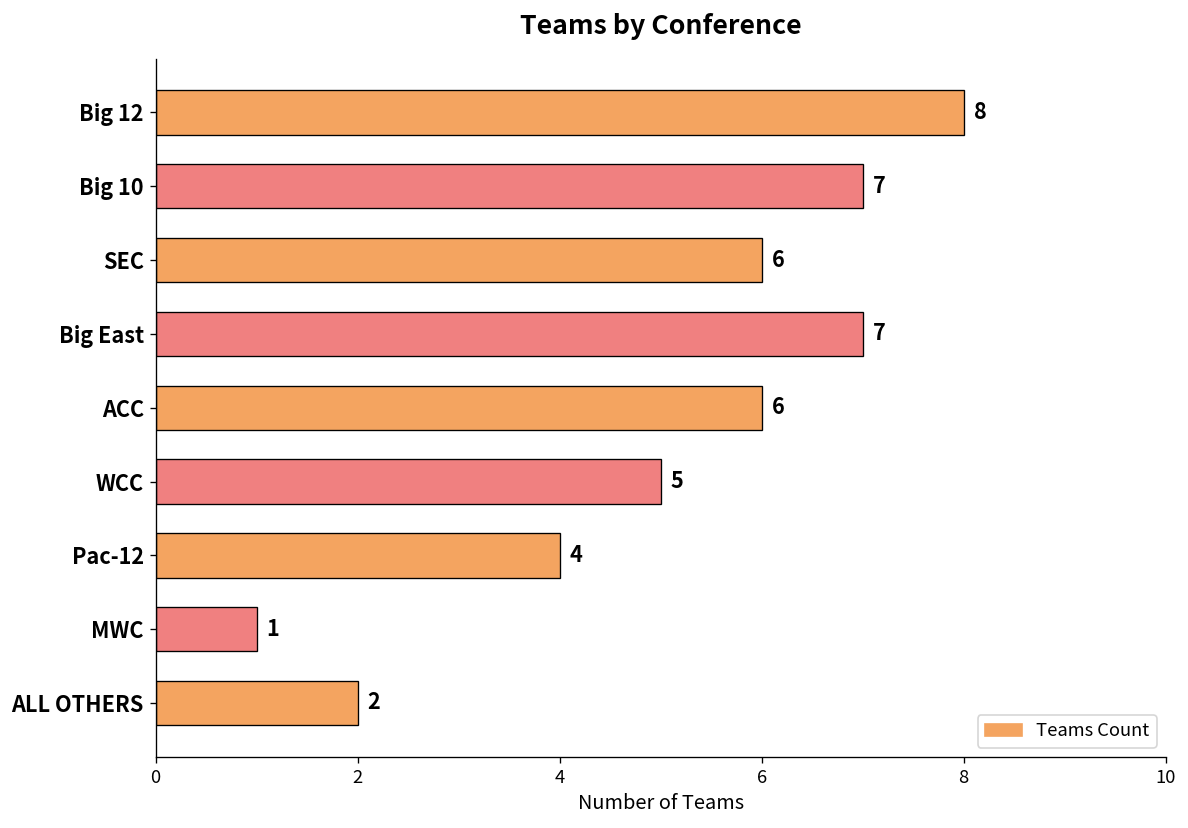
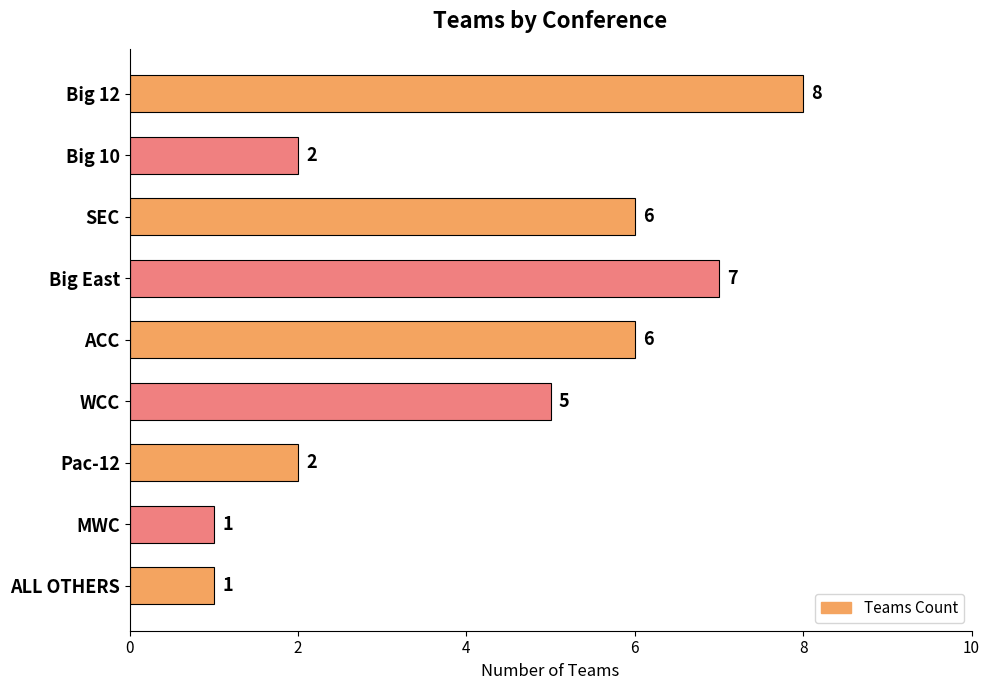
Big 10: 7 -> 2
Pac-12: 4 -> 2
ALL OTHERS: 2 -> 1
